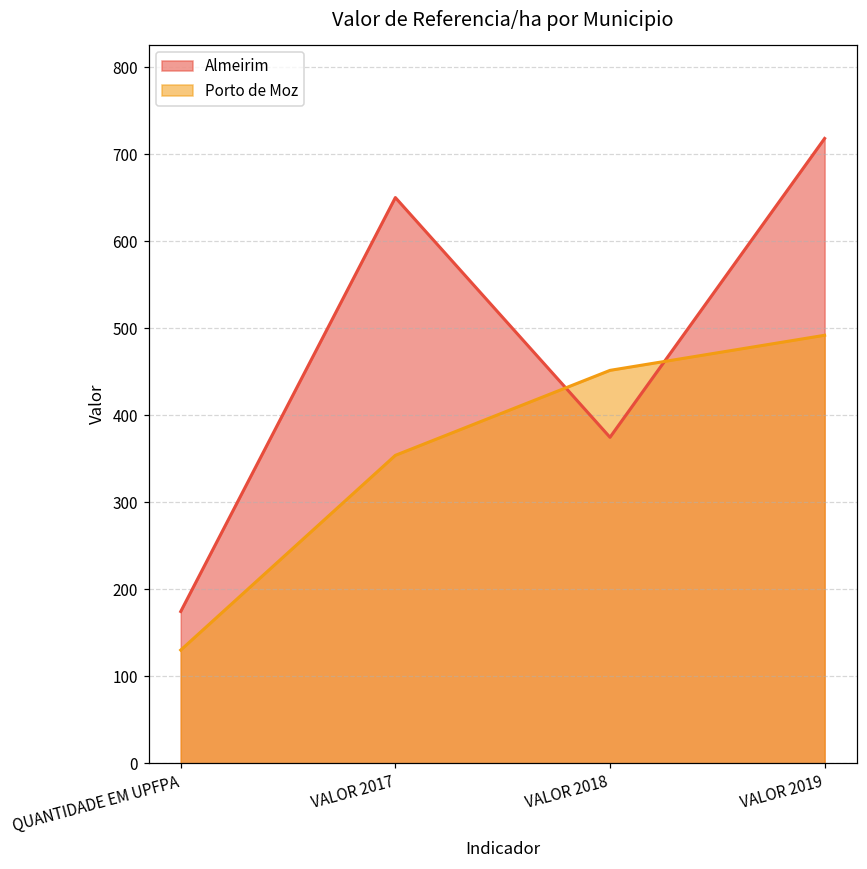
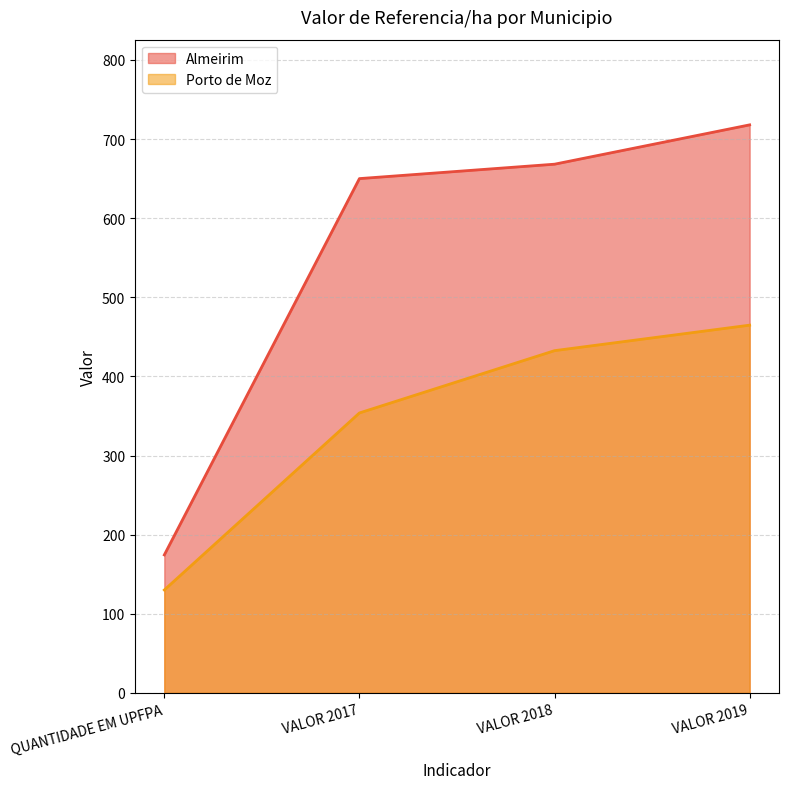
Almeirim, VALOR 2018: 370 -> 670
Porto de Moz, VALOR 2018: 450 -> 430
Porto de Moz, VALOR 2019: 490 -> 460
